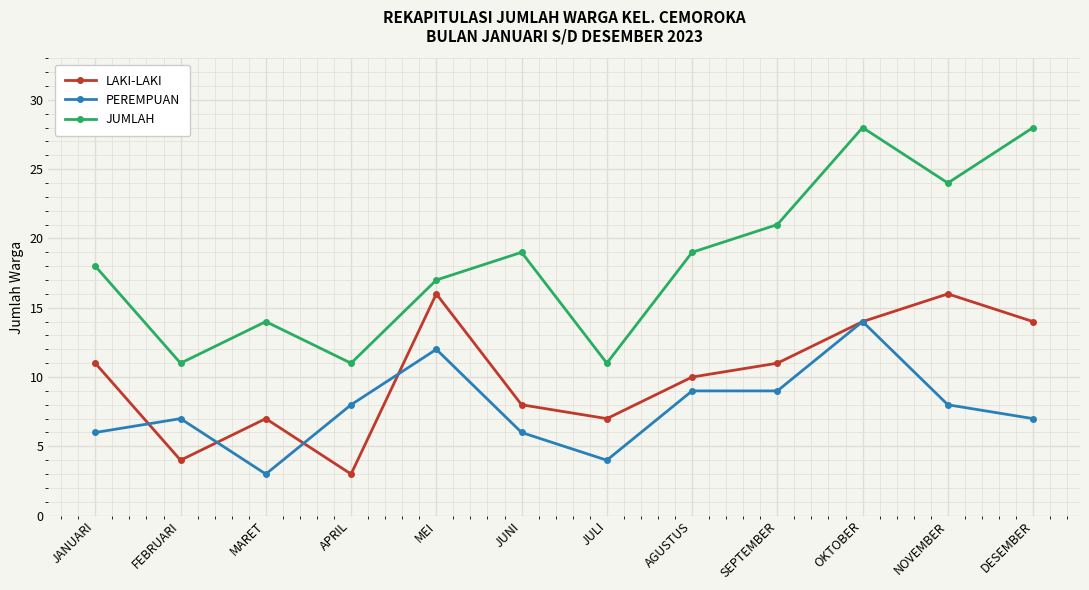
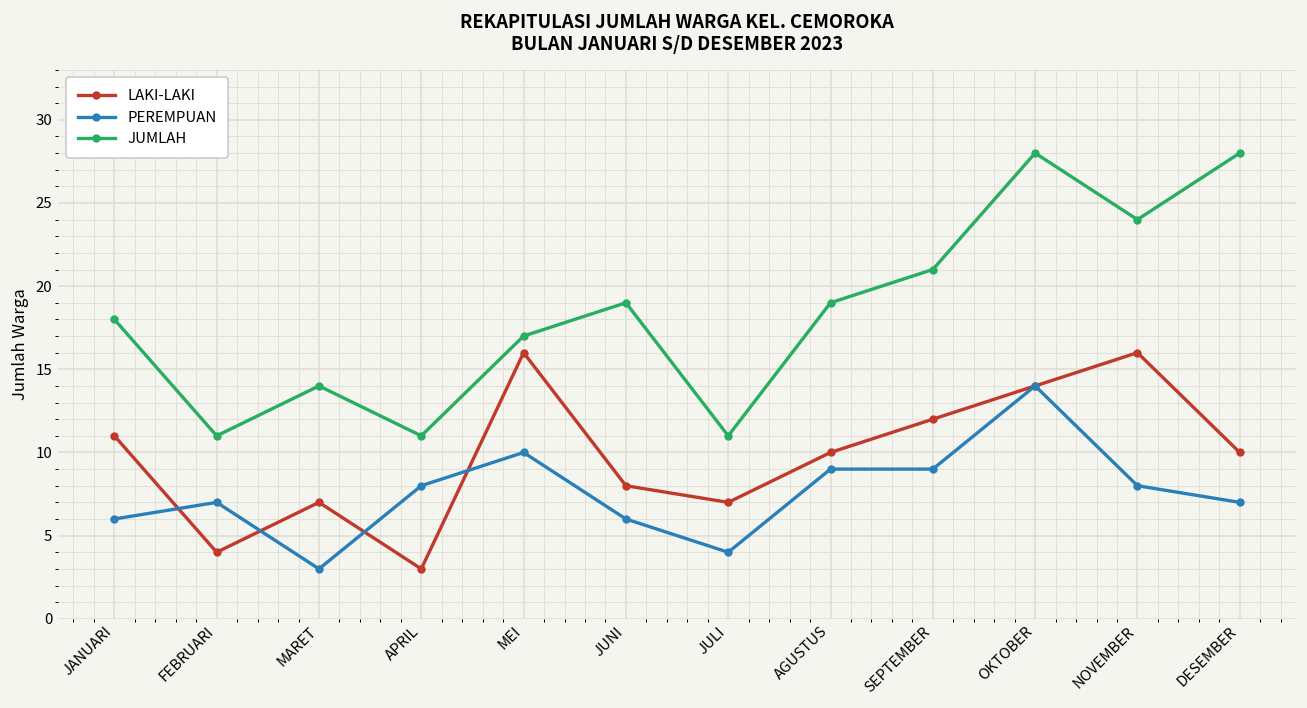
PEREMPUAN, MEI: 12 -> 10
LAKI-LAKI, SEPTEMBER: 11 -> 12
LAKI-LAKI, DESEMBER: 14 -> 10
